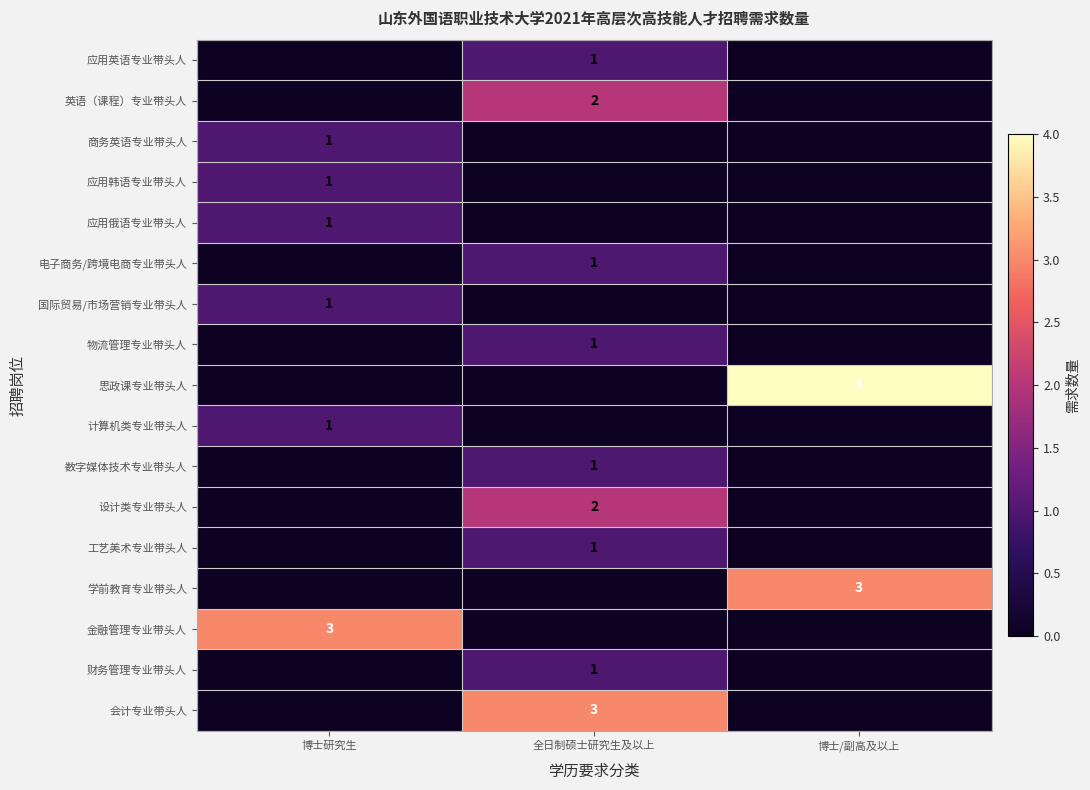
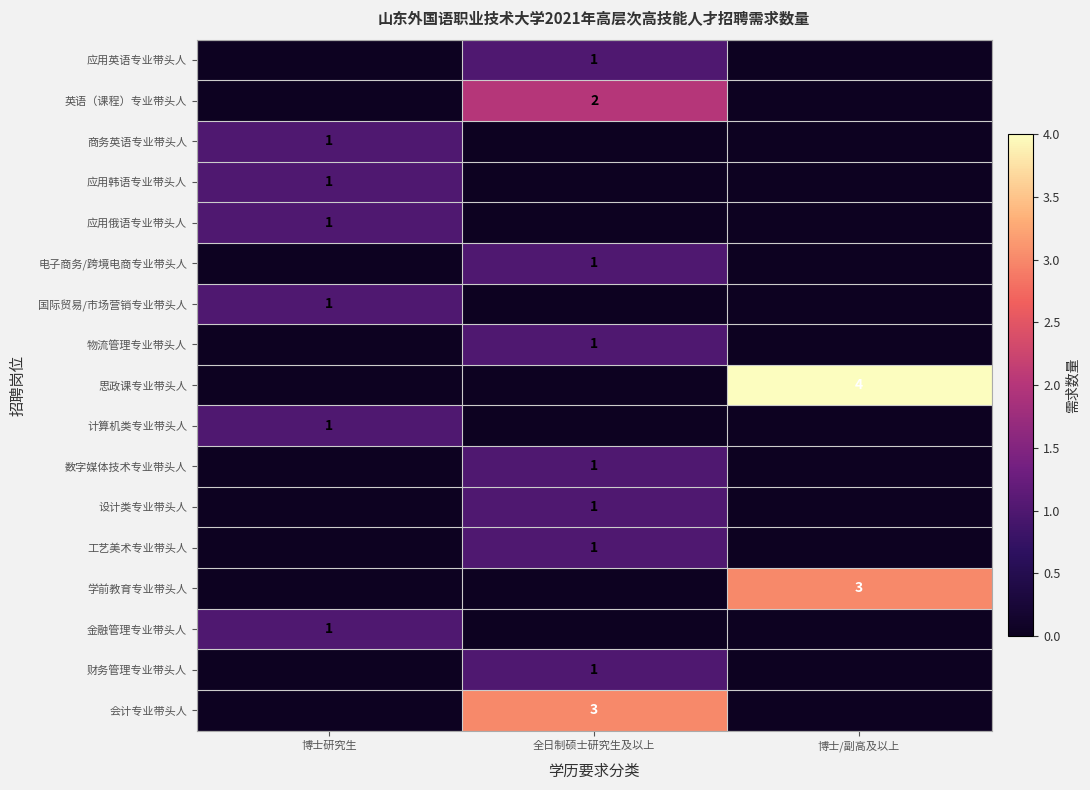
设计类专业带头人, 全日制硕士研究生及以上: 2 -> 1
金融管理专业带头人, 博士研究生: 3 -> 1
